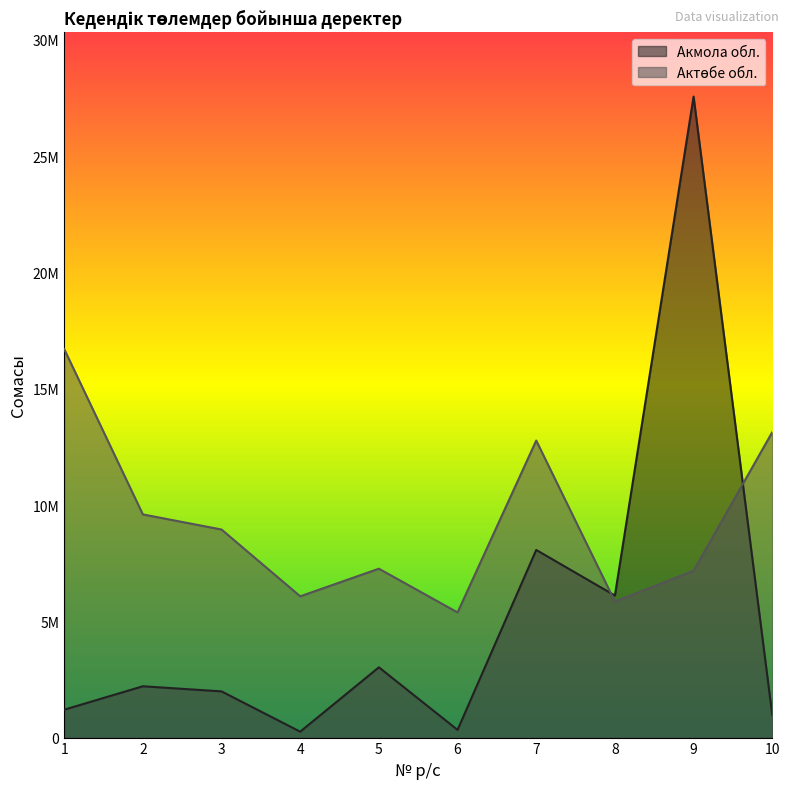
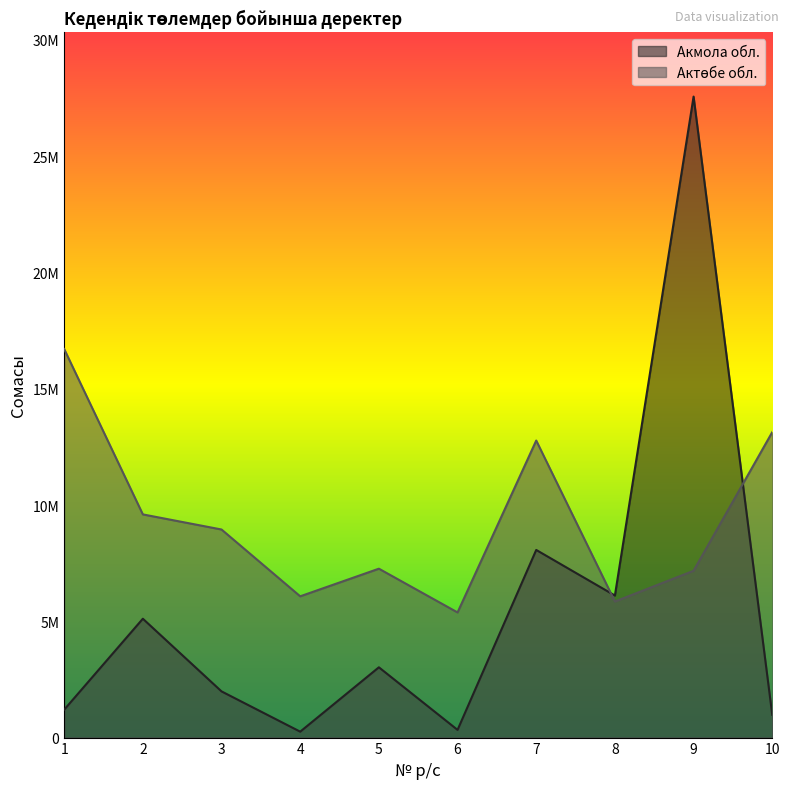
Акмола обл., 2: 2200000 -> 5100000
